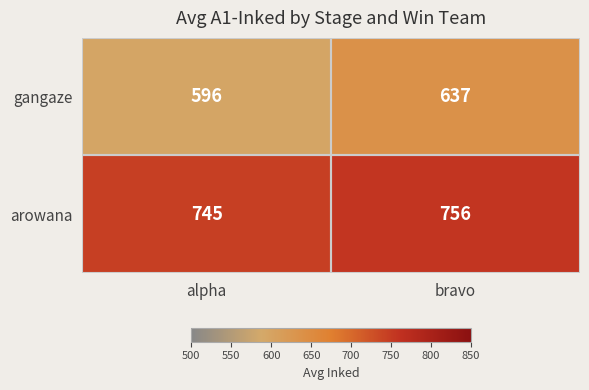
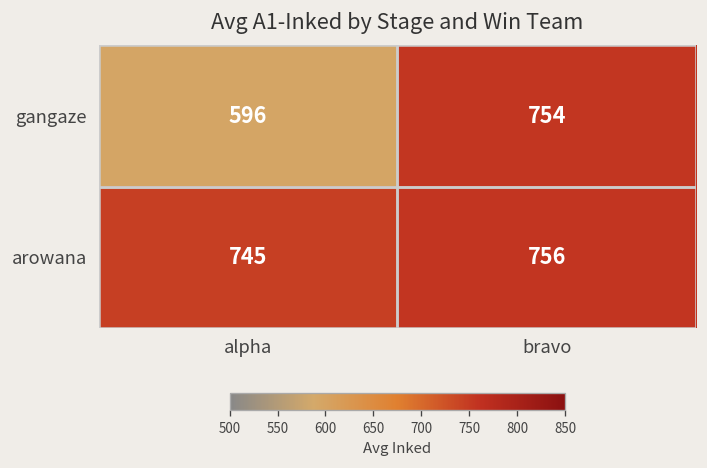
gangaze, bravo: 637 -> 754
